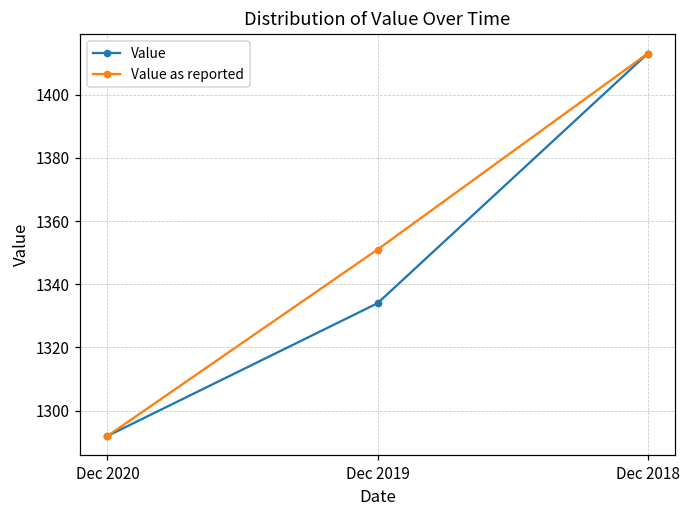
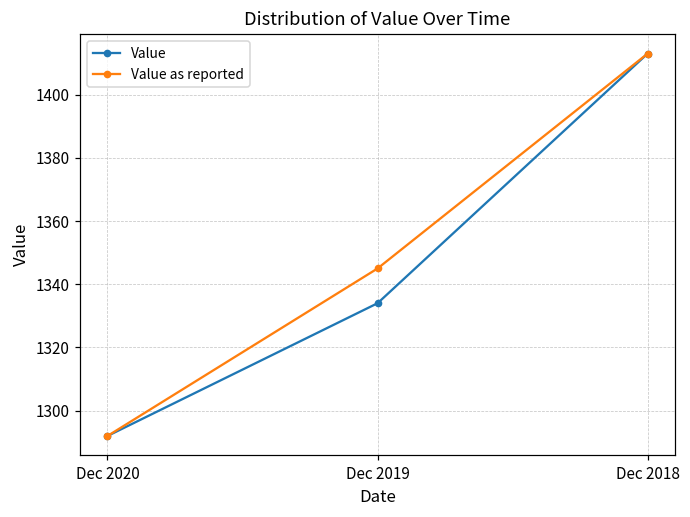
Value as reported, Dec 2019: 1351 -> 1345
